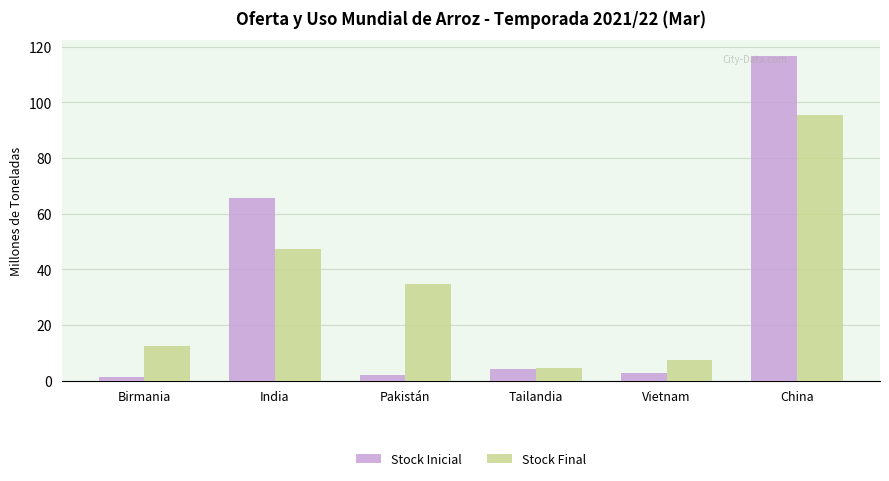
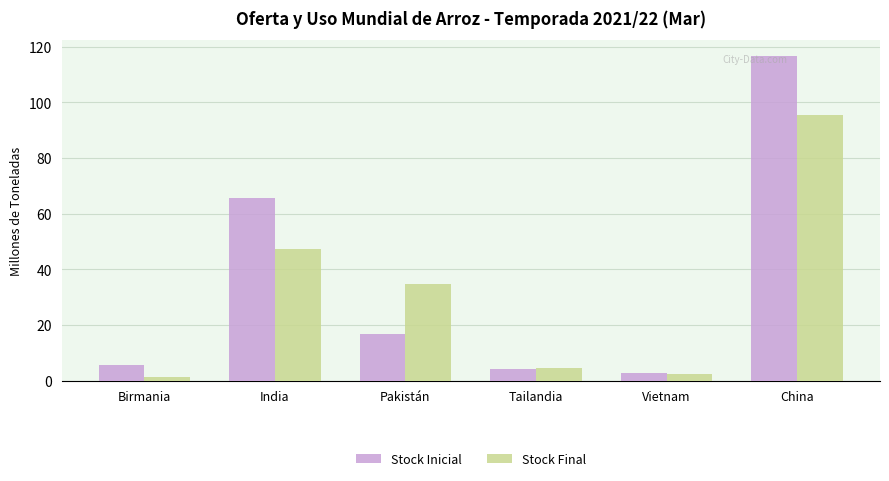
Stock Inicial, Birmania: 1 -> 6
Stock Final, Birmania: 12 -> 1
Stock Inicial, Pakistán: 2 -> 17
Stock Final, Vietnam: 7 -> 2
